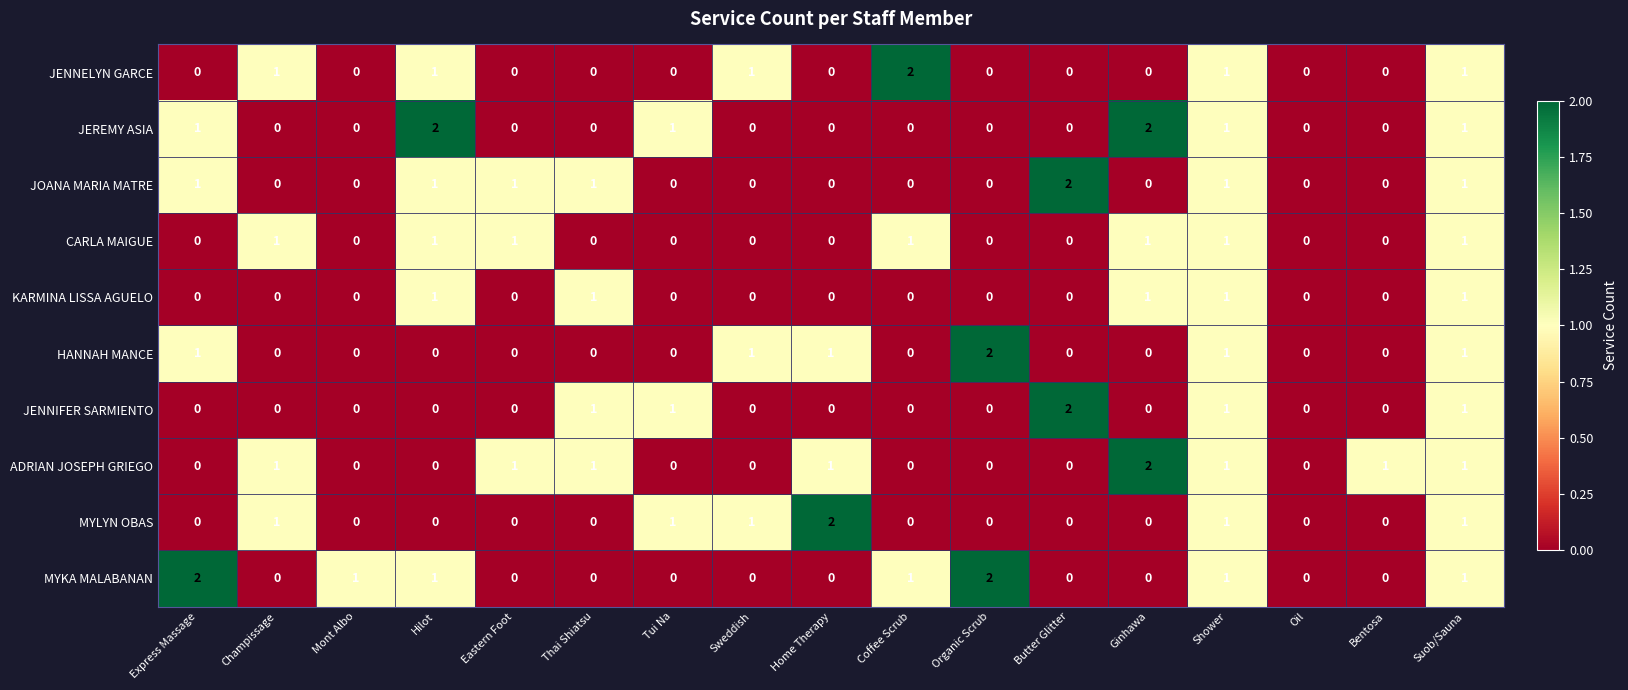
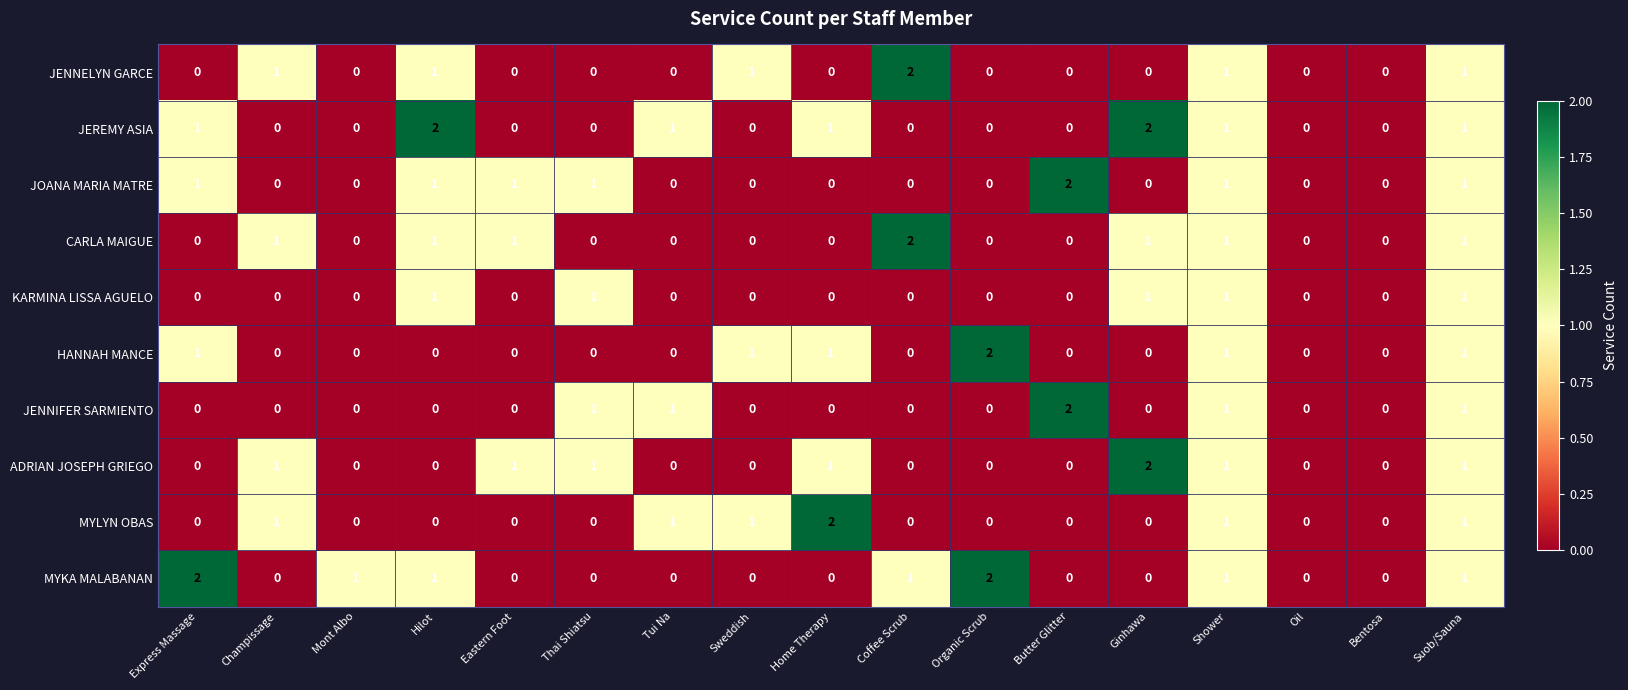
JEREMY ASIA, Home Therapy: 0 -> 1
CARLA MAIGUE, Coffee Scrub: 1 -> 2
ADRIAN JOSEPH GRIEGO, Bentosa: 1 -> 0
